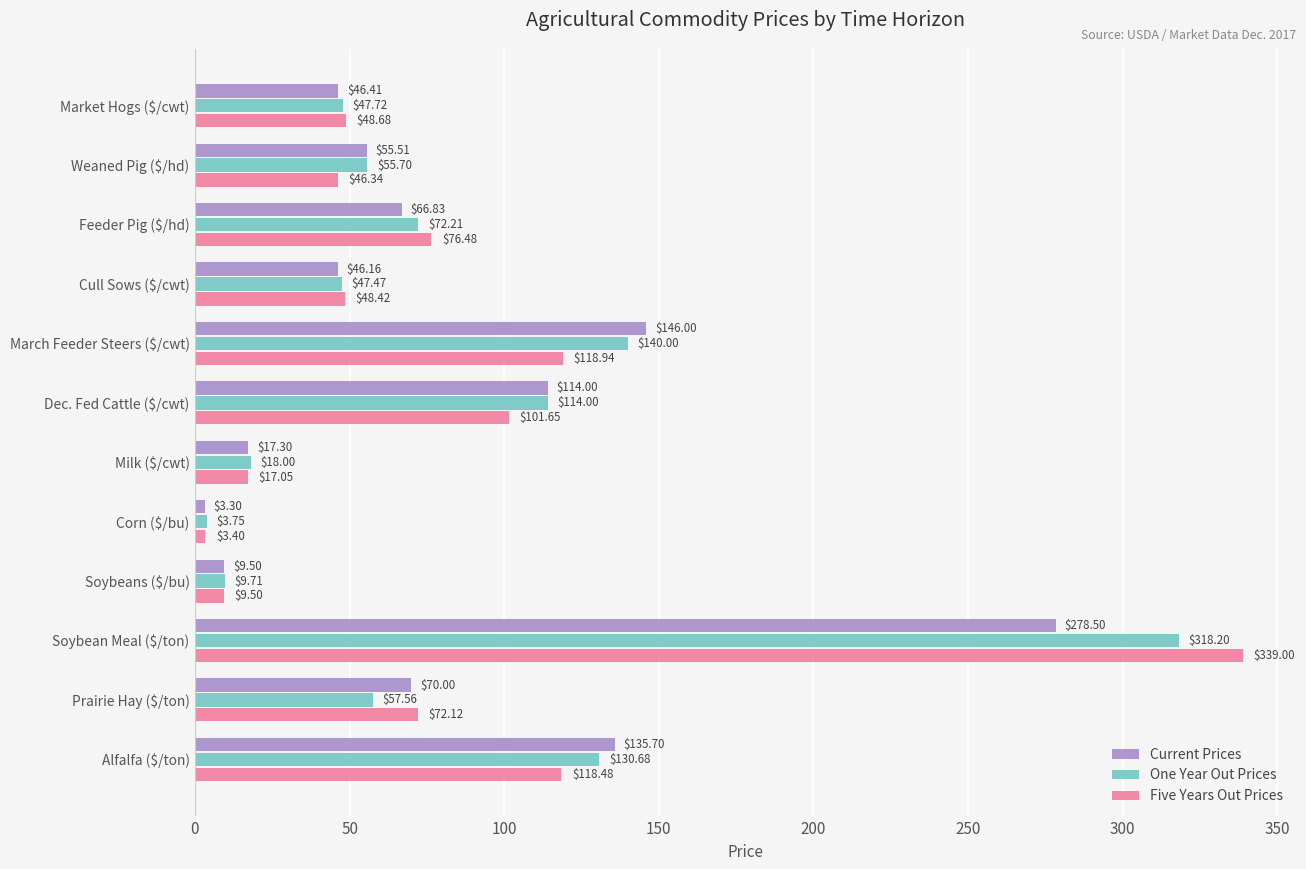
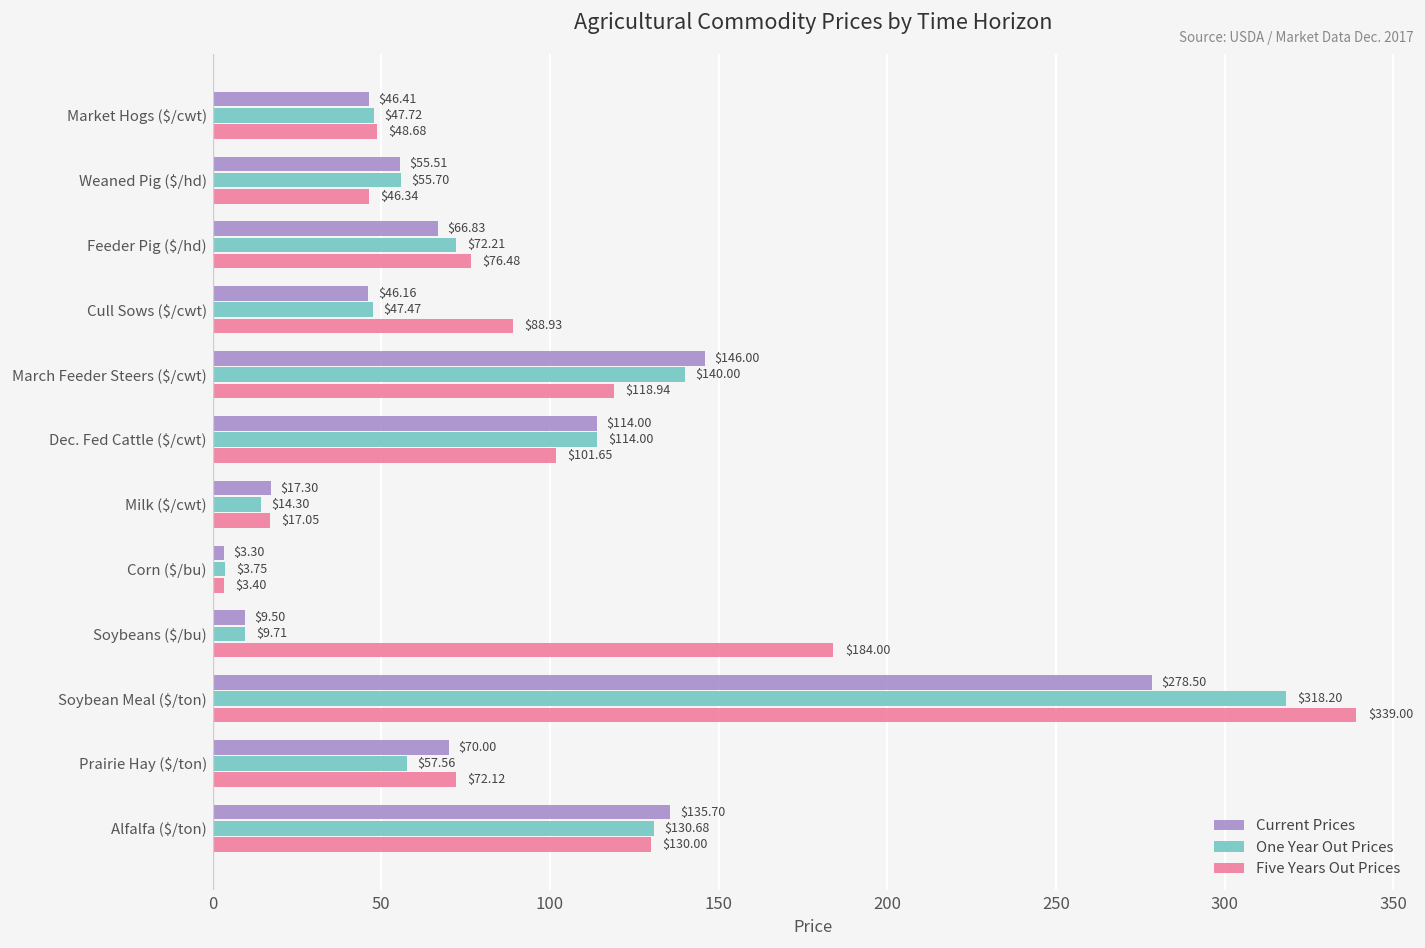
Five Years Out Prices, Cull Sows ($/cwt): $48.42 -> $88.93
One Year Out Prices, Milk ($/cwt): $18.00 -> $14.30
Five Years Out Prices, Soybeans ($/bu): $9.50 -> $184.00
Five Years Out Prices, Alfalfa ($/ton): $118.48 -> $130.00
